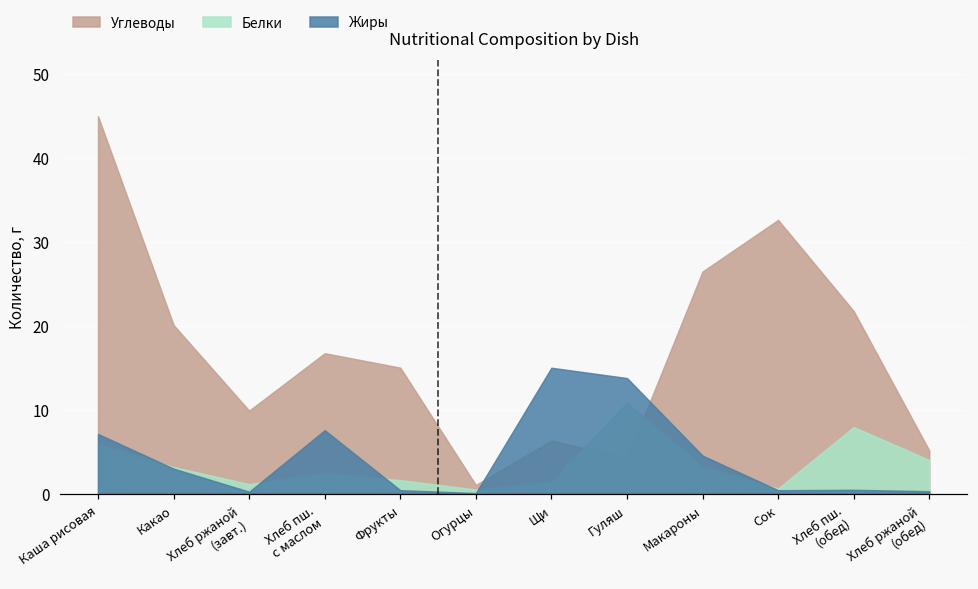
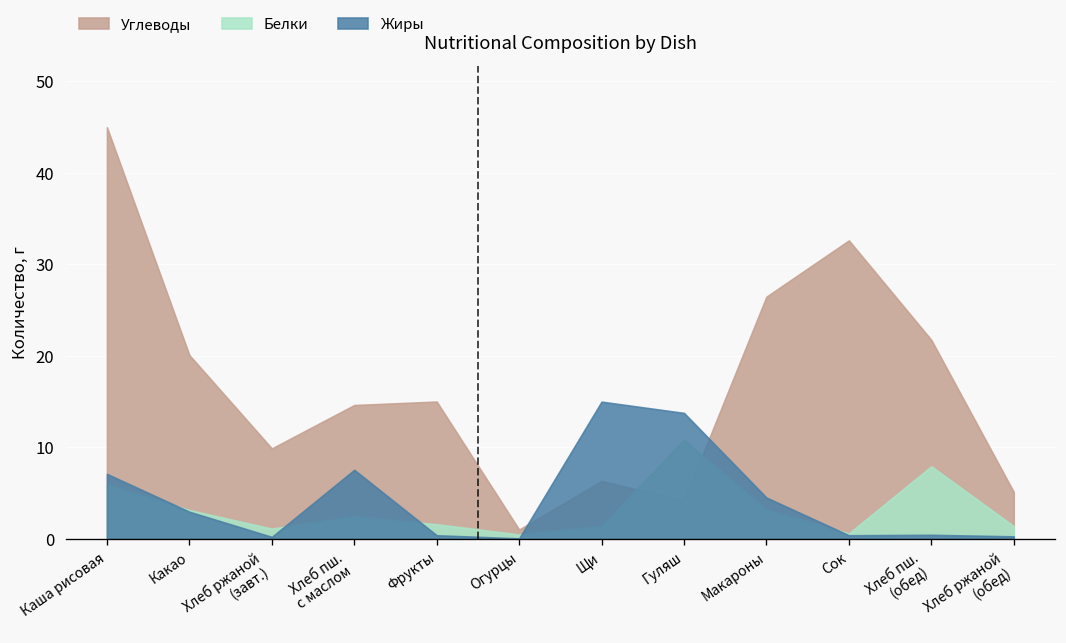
Углеводы, Хлеб пш. с маслом: 17 -> 15
Белки, Хлеб ржаной (обед): 4 -> 1
